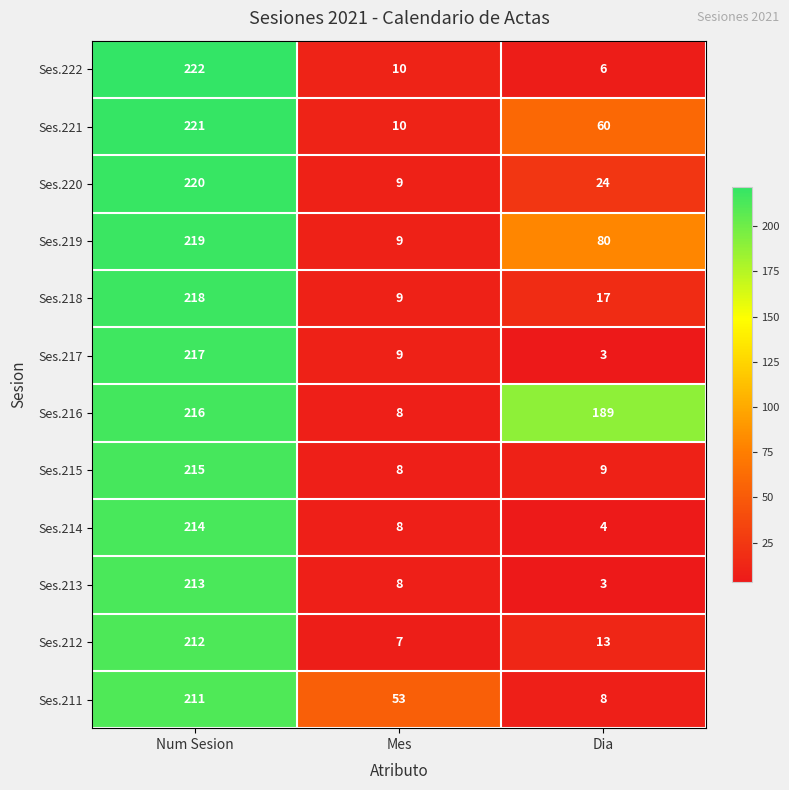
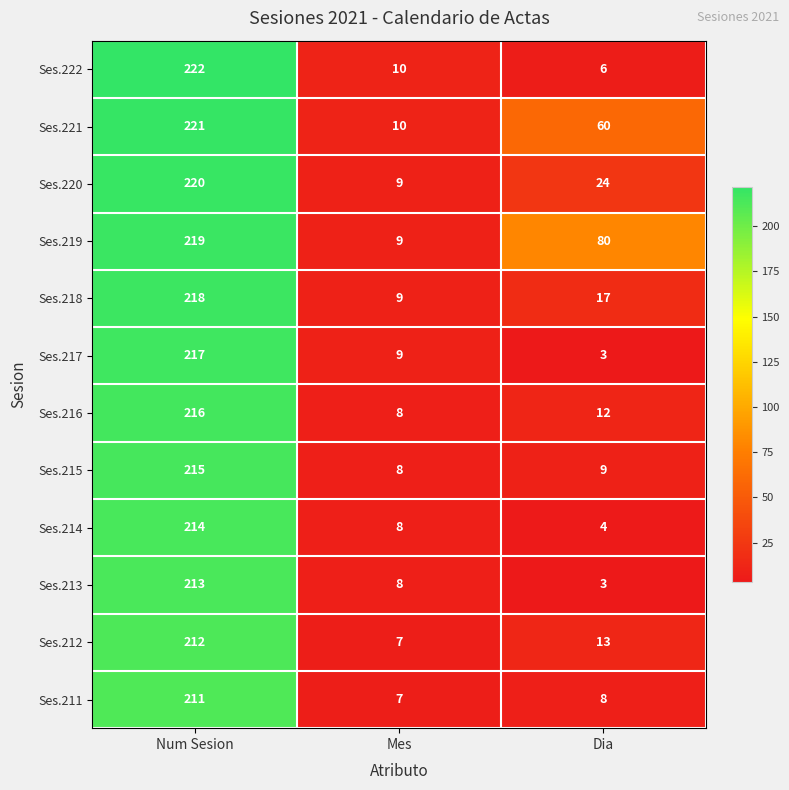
Ses.216, Dia: 189 -> 12
Ses.211, Mes: 53 -> 7
